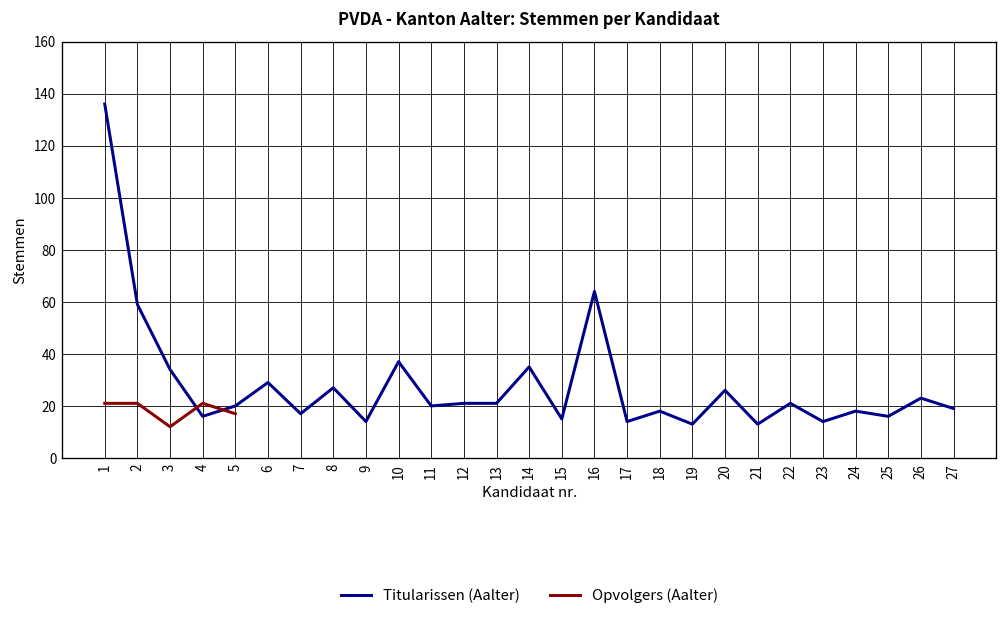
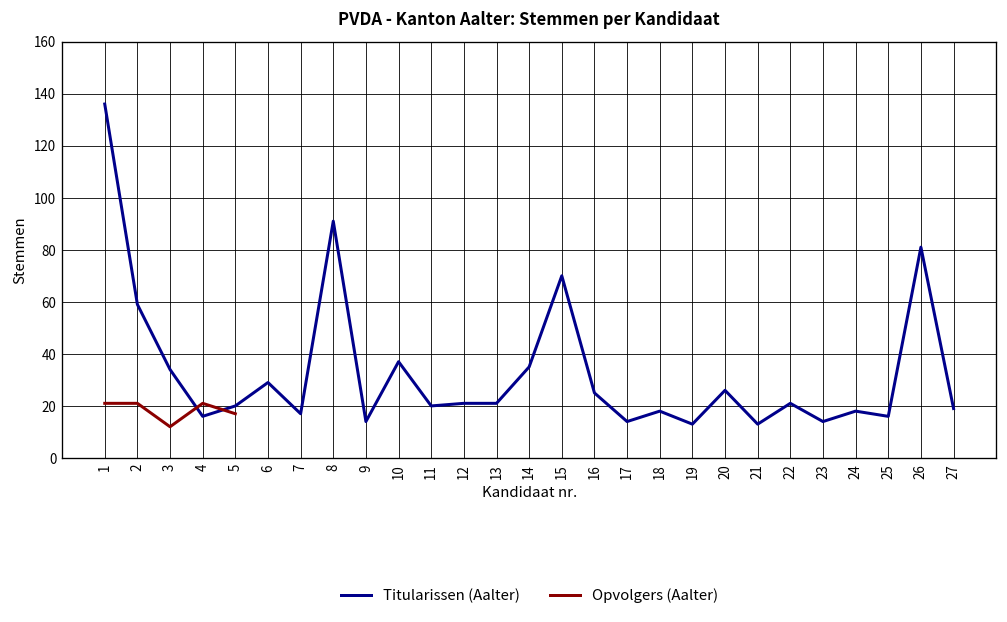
Titularissen (Aalter), 8: 27 -> 91
Titularissen (Aalter), 15: 15 -> 70
Titularissen (Aalter), 16: 64 -> 25
Titularissen (Aalter), 26: 23 -> 81
